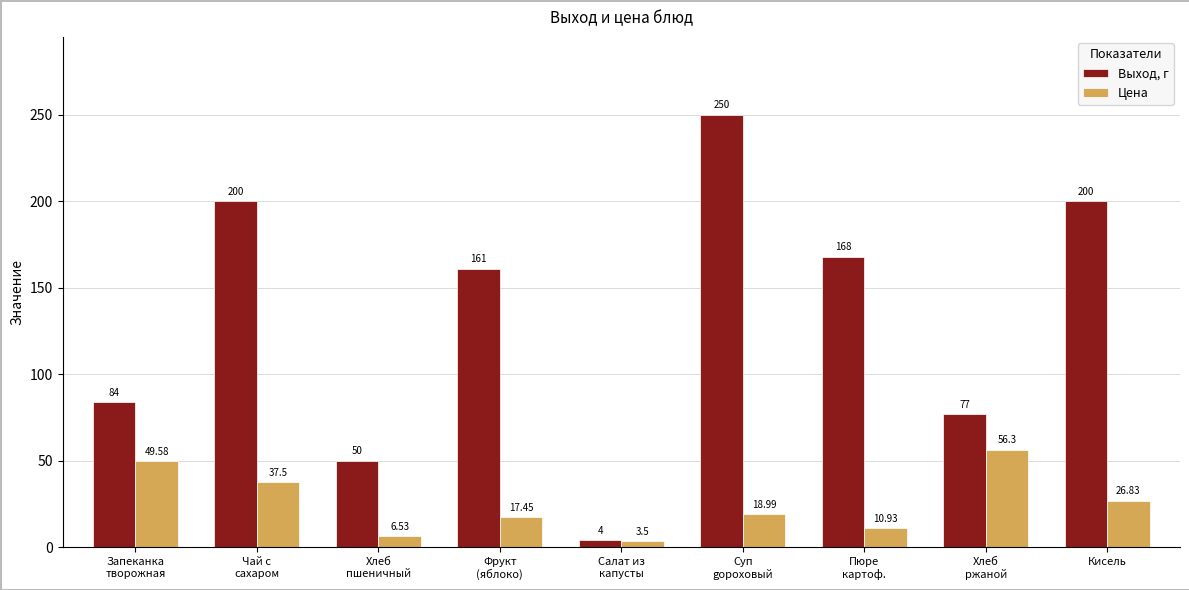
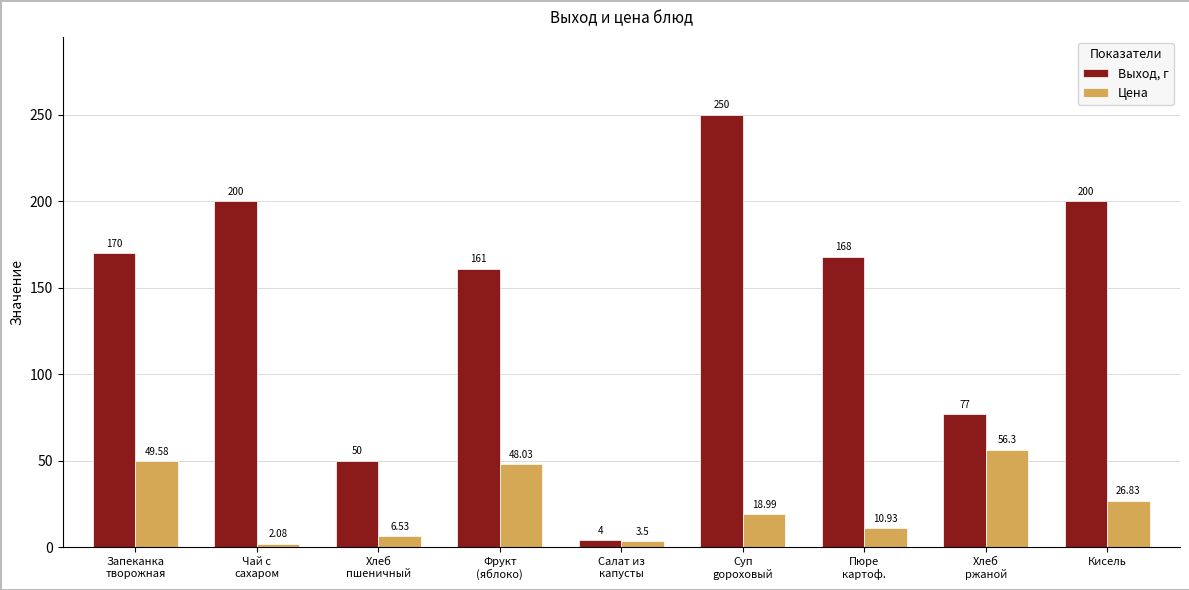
Выход, г, Запеканка творожная: 84 -> 170
Цена, Чай с сахаром: 37.5 -> 2.08
Цена, Фрукт (яблоко): 17.45 -> 48.03
